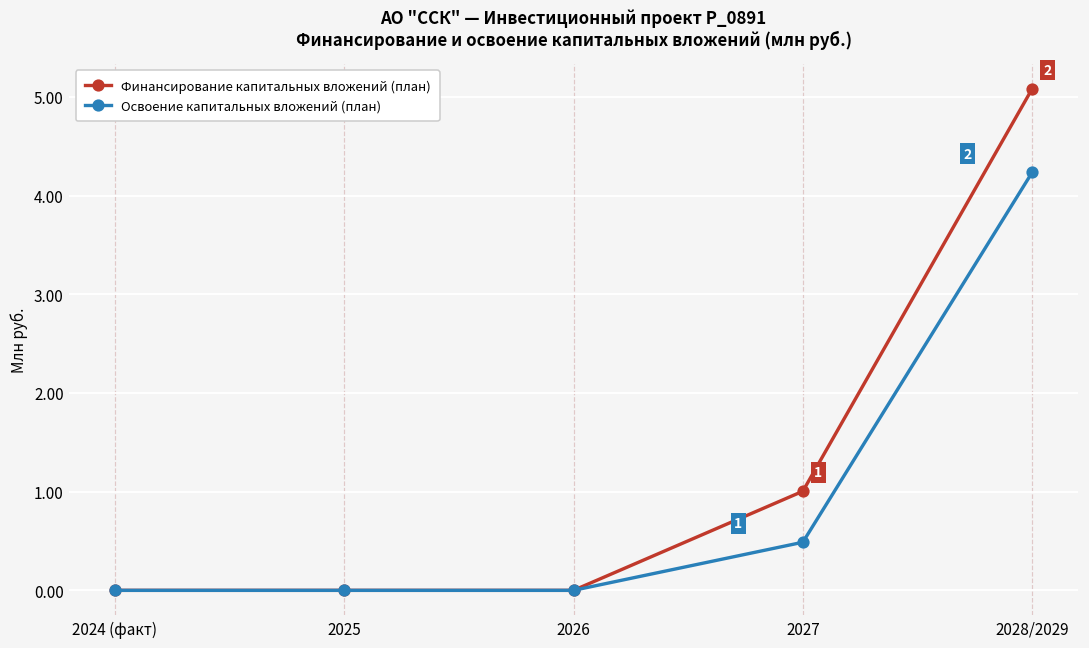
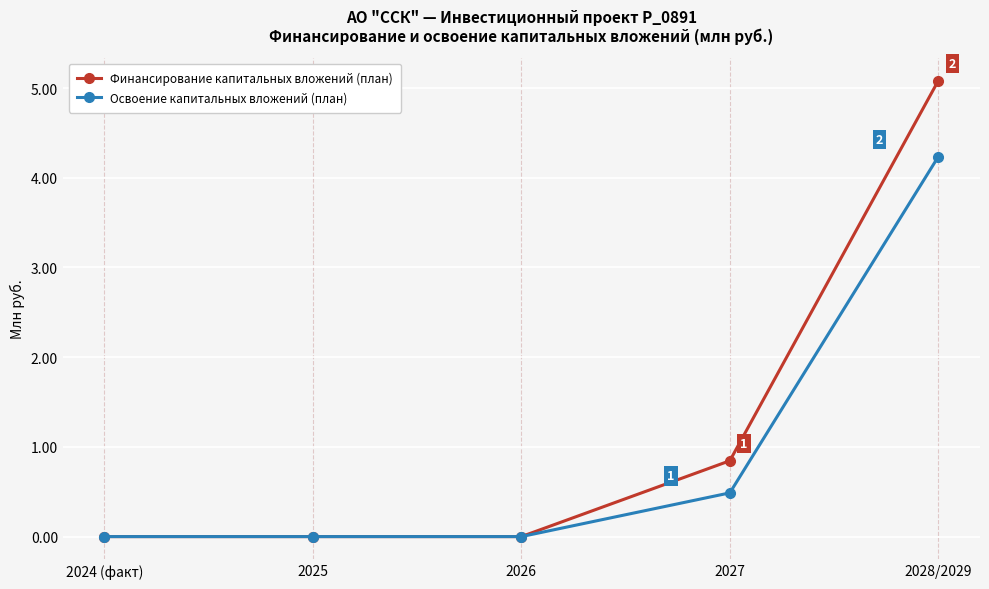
Финансирование капитальных вложений (план), 2027: 1.0 -> 0.8
